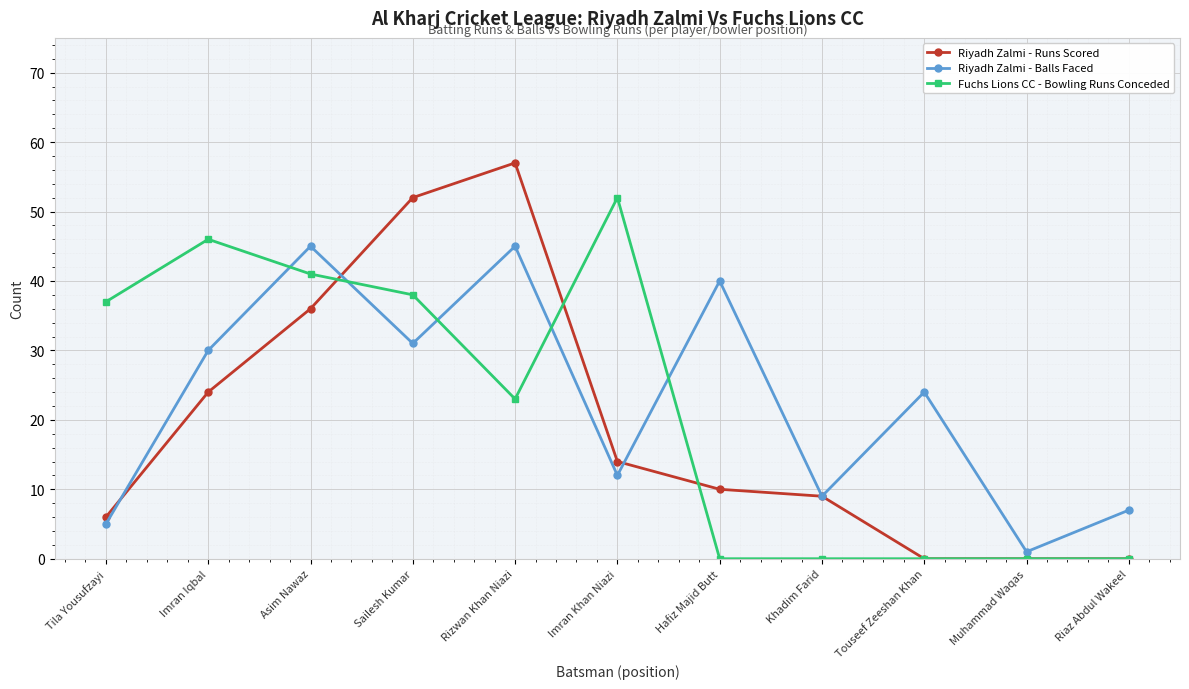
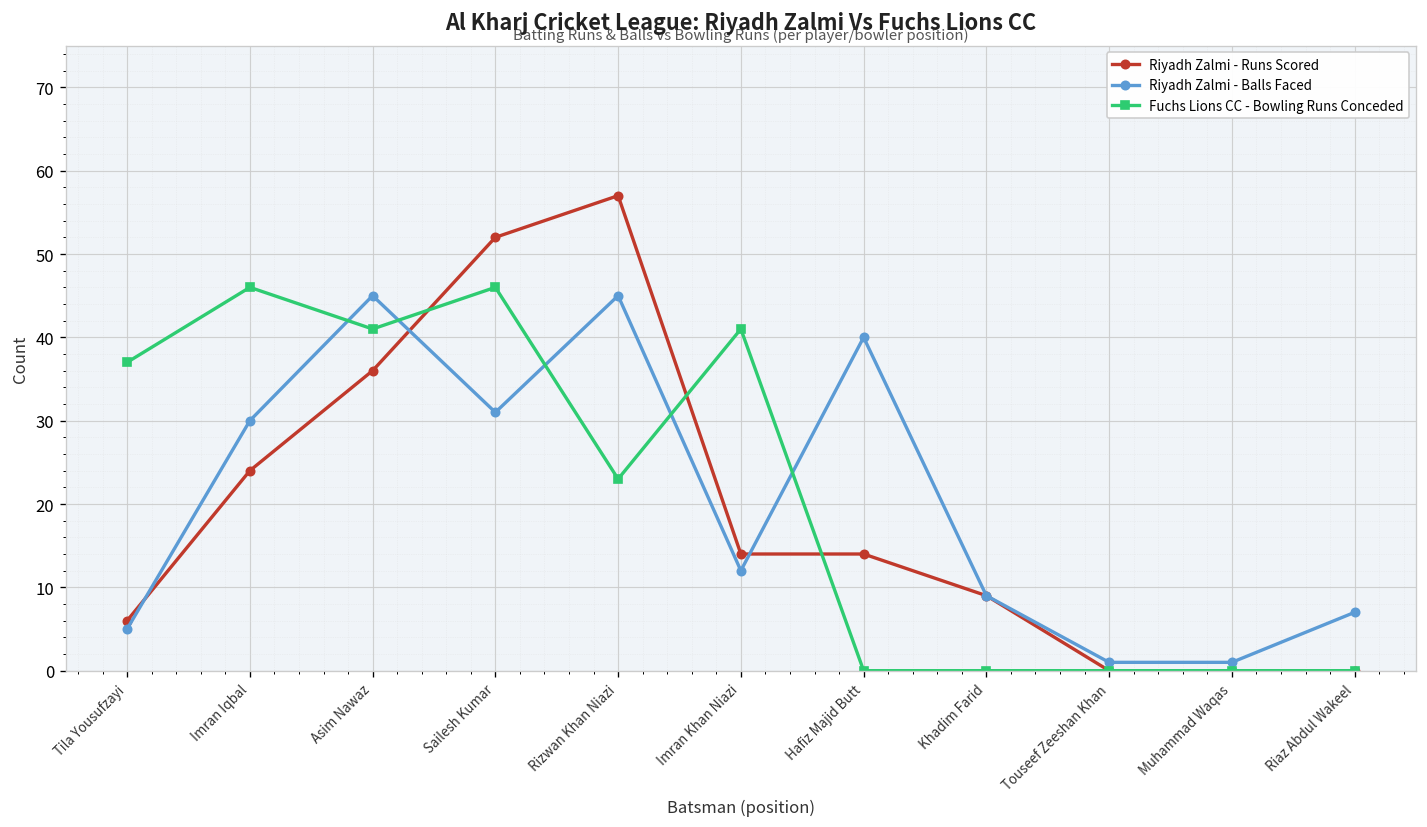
Fuchs Lions CC - Bowling Runs Conceded, Sailesh Kumar: 38 -> 46
Fuchs Lions CC - Bowling Runs Conceded, Imran Khan Niazi: 52 -> 41
Riyadh Zalmi - Runs Scored, Hafiz Majid Butt: 10 -> 14
Riyadh Zalmi - Balls Faced, Touseef Zeeshan Khan: 24 -> 1
